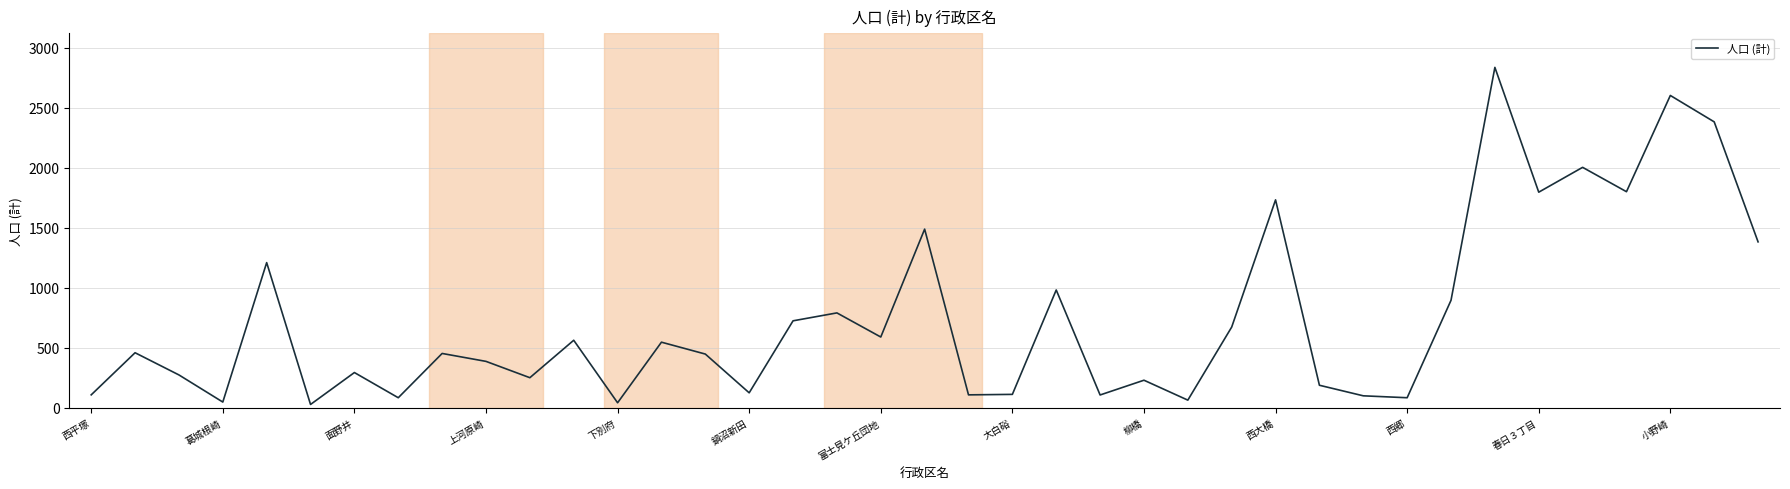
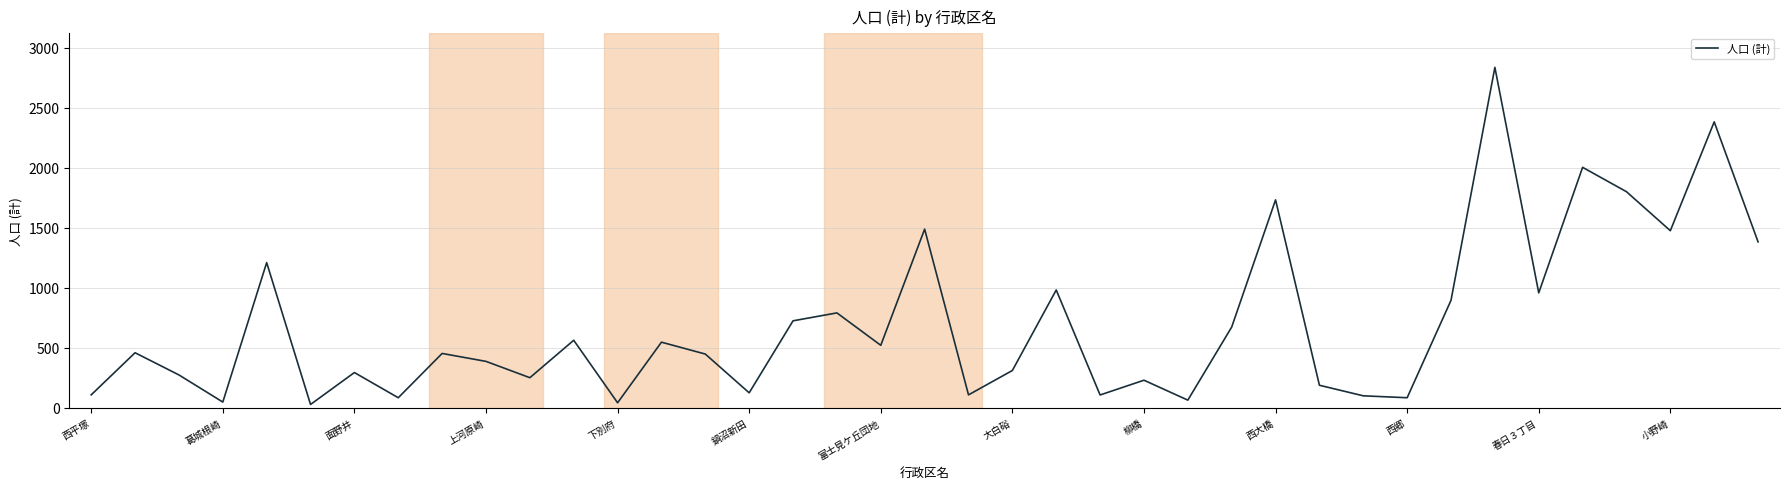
富士見ケ丘団地: 590 -> 520
大白硲: 110 -> 310
春日３丁目: 1800 -> 960
小野崎: 2600 -> 1480
